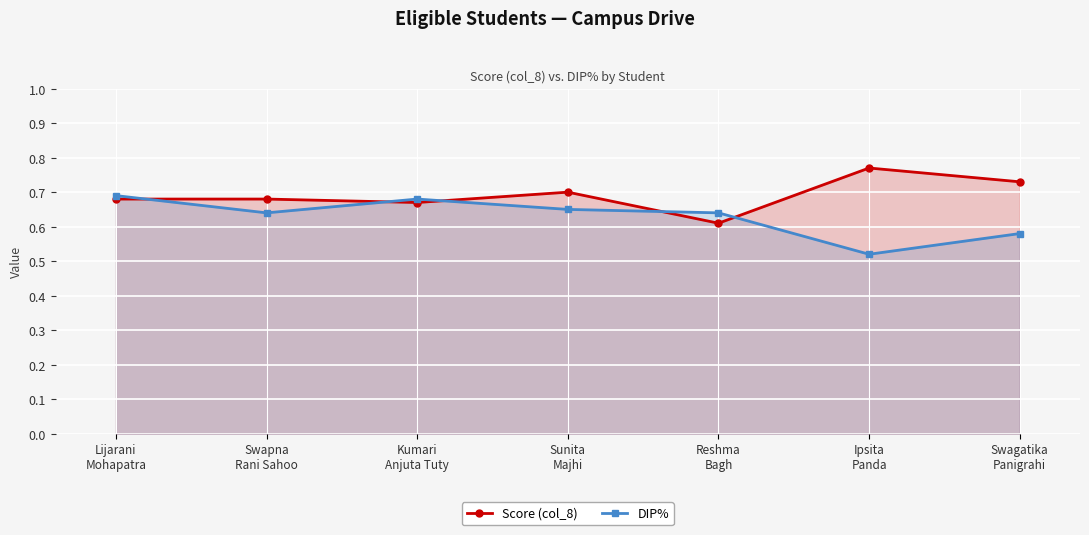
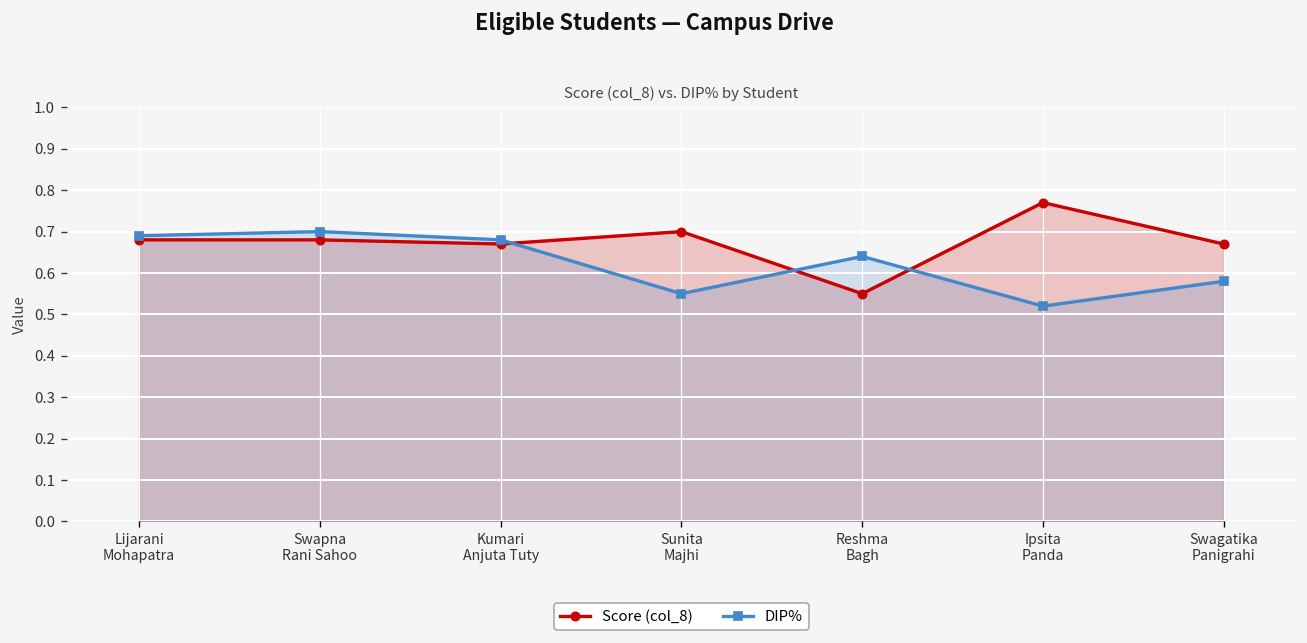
DIP%, Swapna Rani Sahoo: 0.64 -> 0.70
DIP%, Sunita Majhi: 0.65 -> 0.55
Score (col_8), Reshma Bagh: 0.61 -> 0.55
Score (col_8), Swagatika Panigrahi: 0.73 -> 0.67
